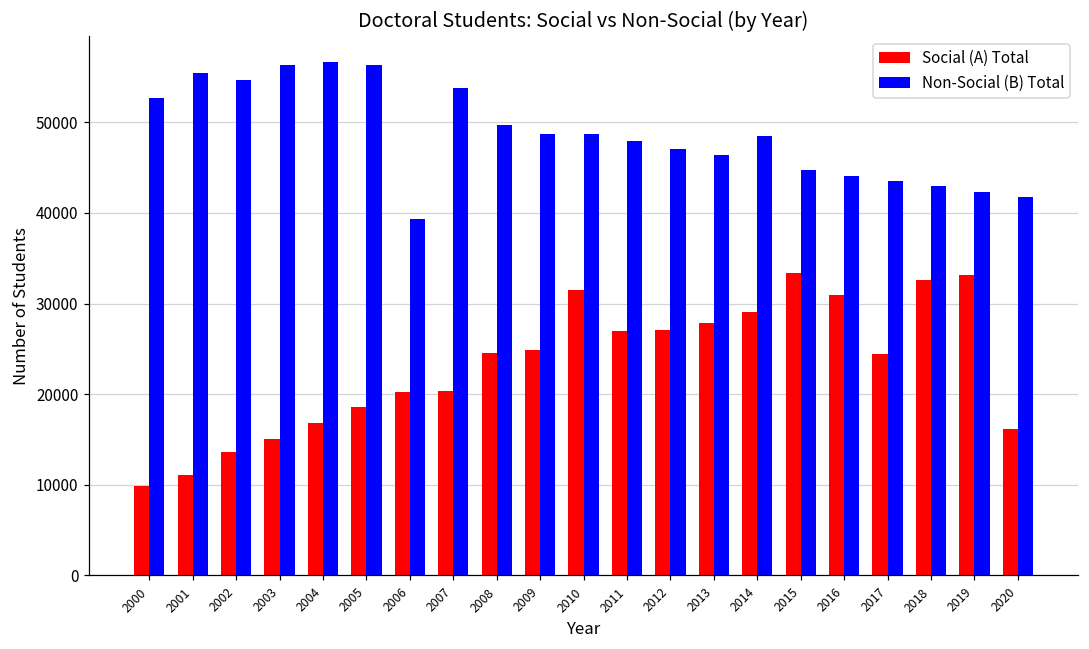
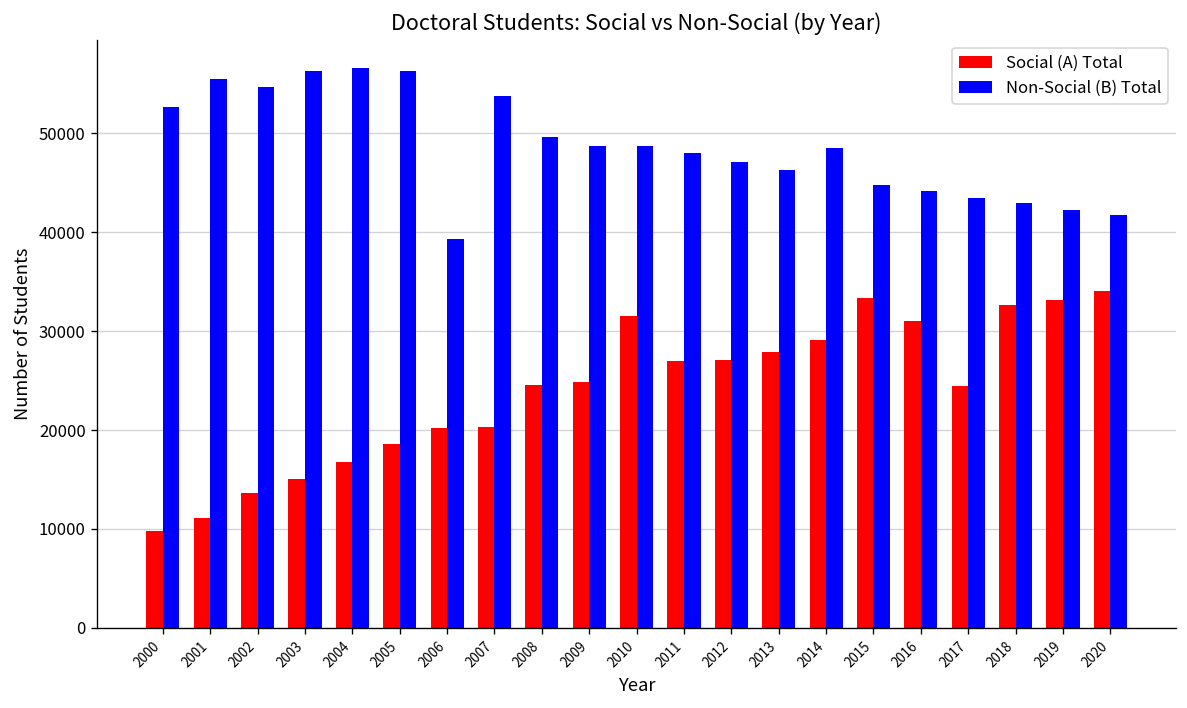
Social (A) Total, 2020: 16000 -> 34000
